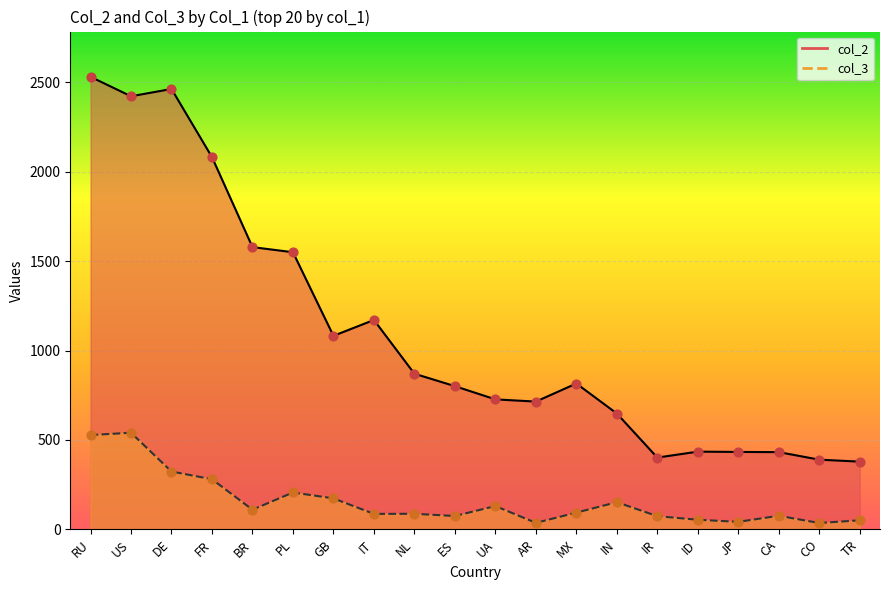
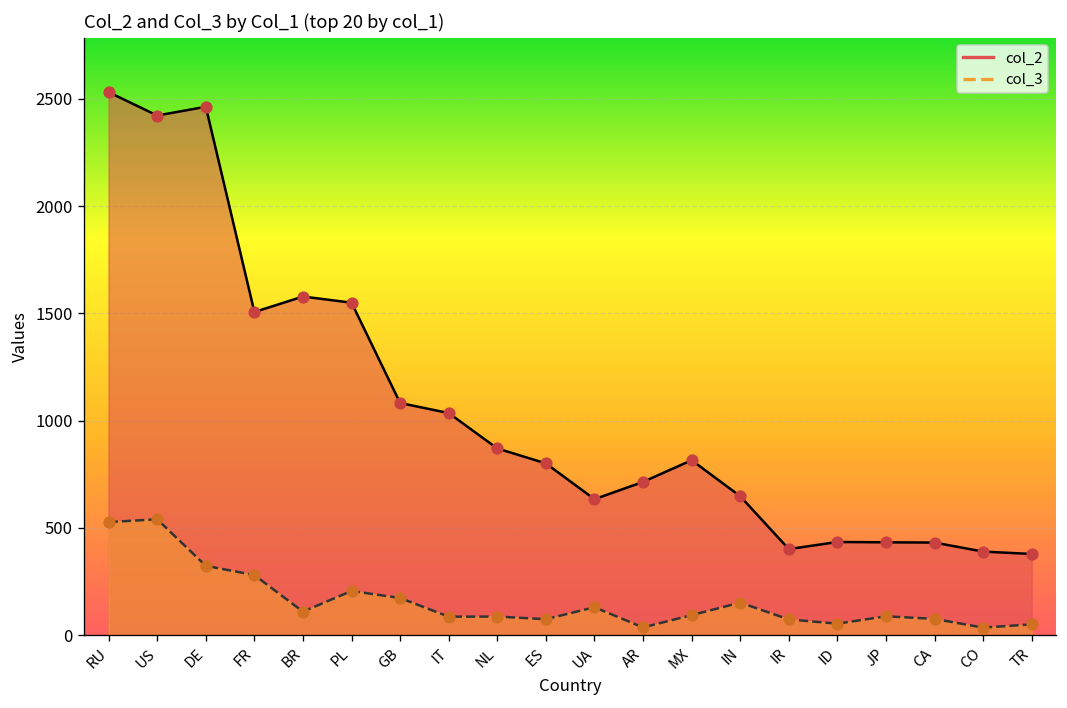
col_2, FR: 2080 -> 1510
col_2, IT: 1170 -> 1040
col_2, UA: 730 -> 630
col_3, JP: 40 -> 90
